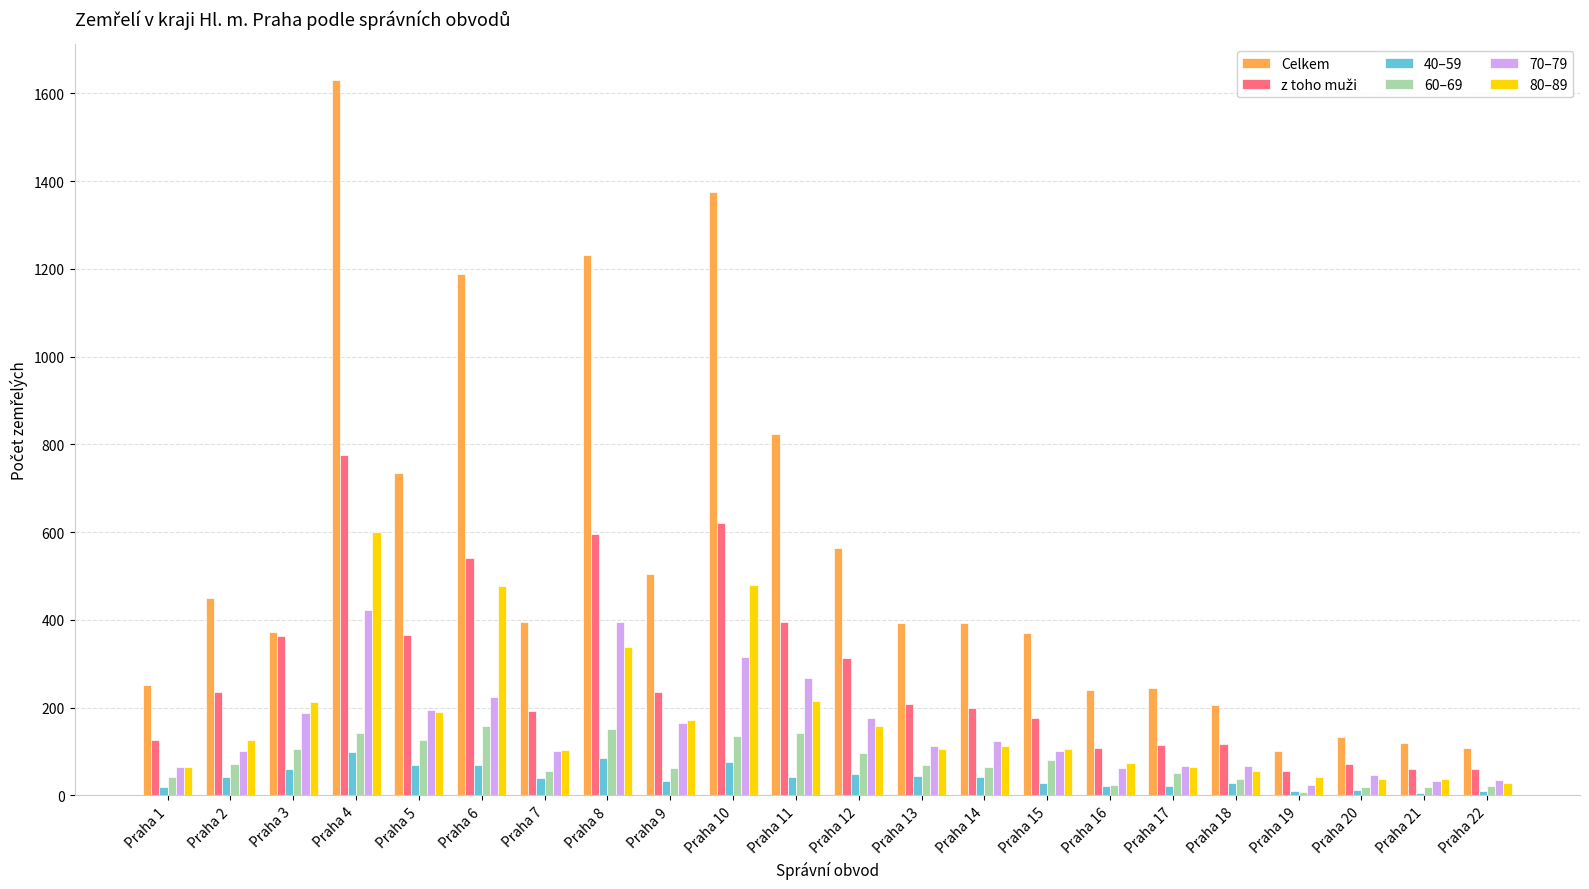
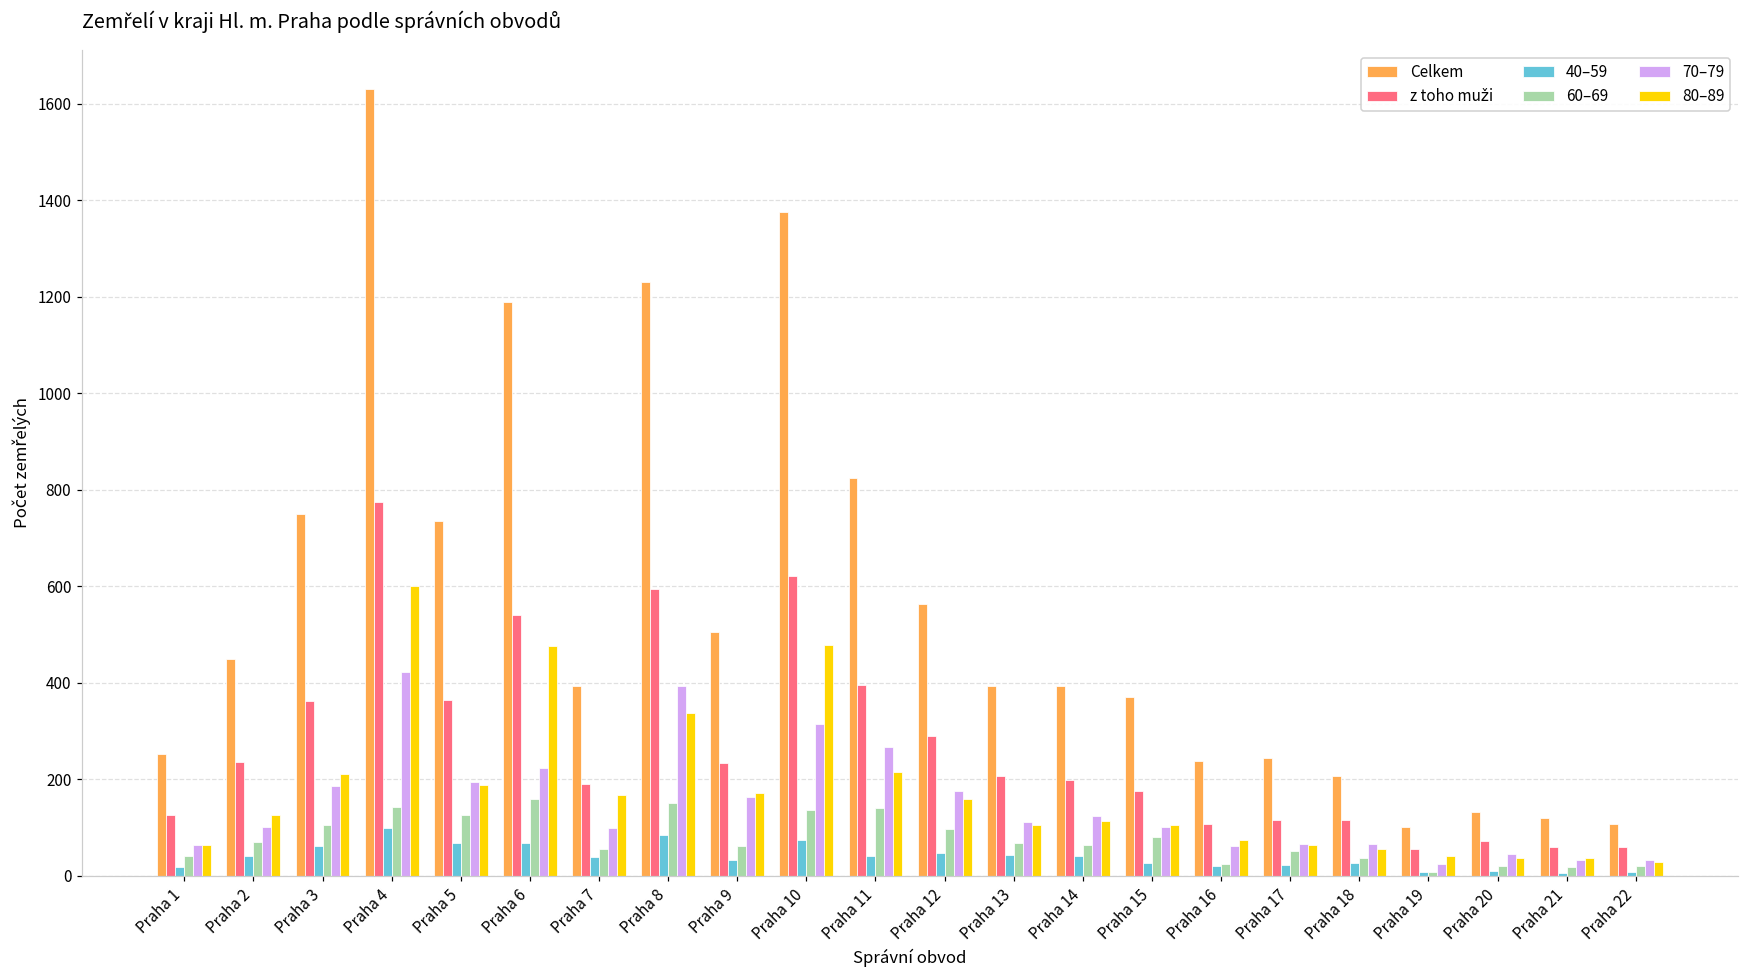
Celkem, Praha 3: 370 -> 750
80–89, Praha 7: 100 -> 170
z toho muži, Praha 12: 310 -> 290
